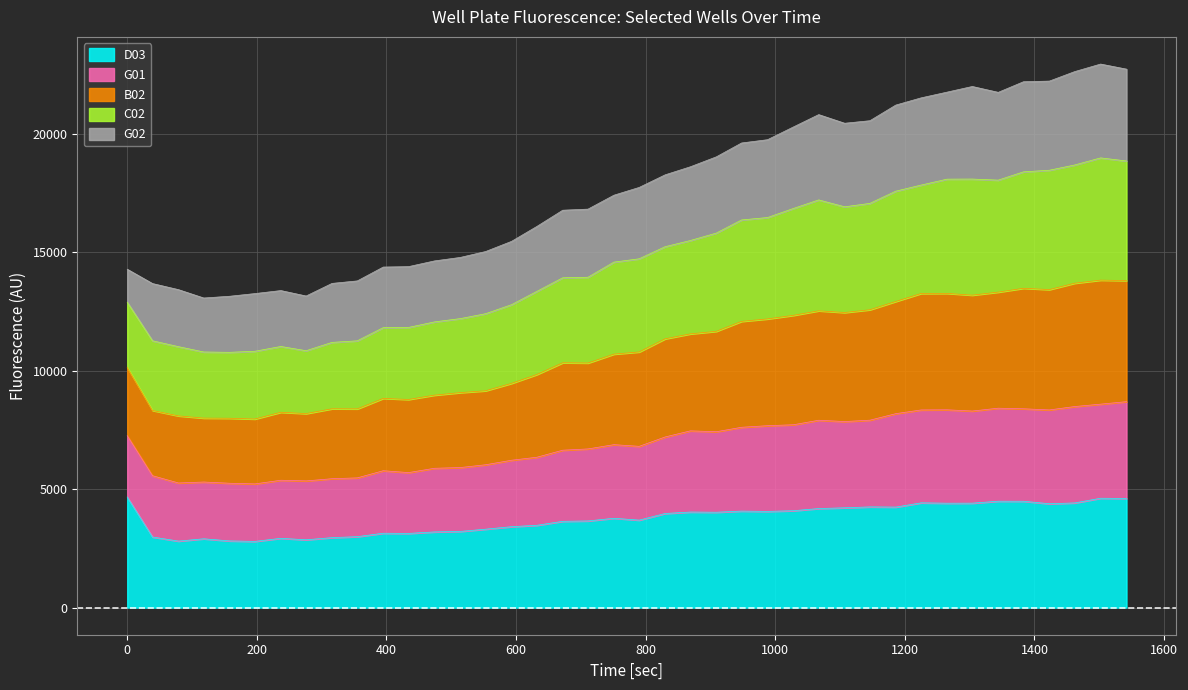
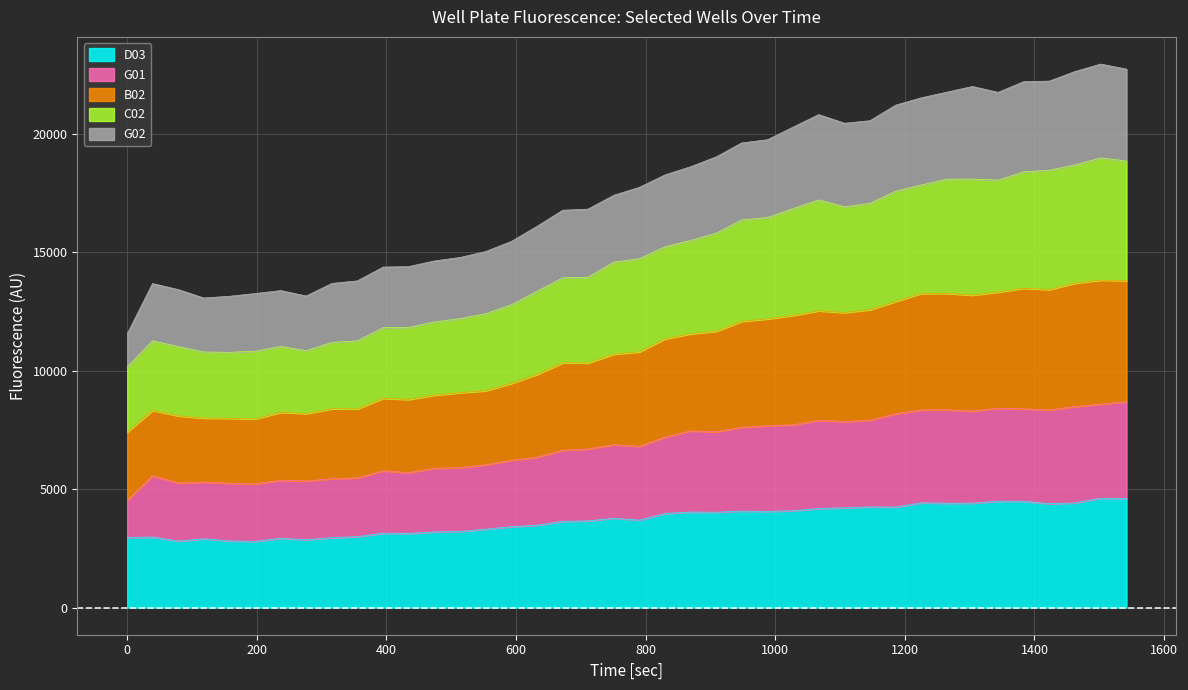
D03, 0: 4700 -> 3000
G01, 0: 2600 -> 1600
